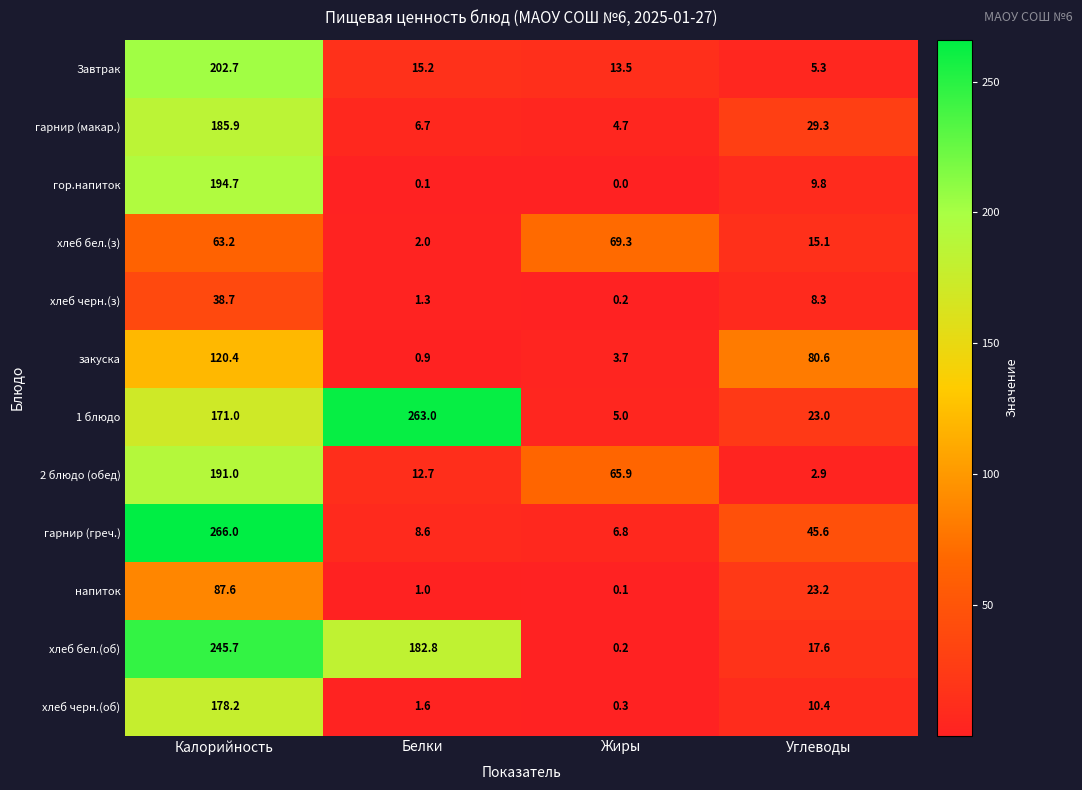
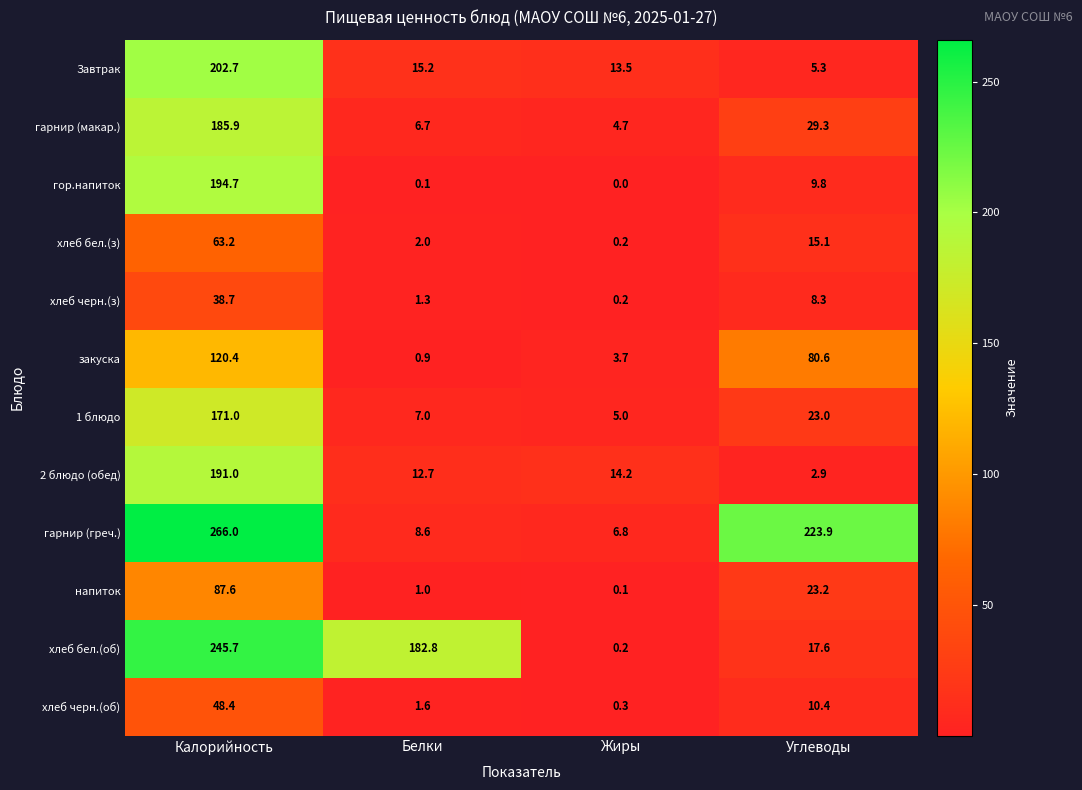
хлеб бел.(з), Жиры: 69.3 -> 0.2
1 блюдо, Белки: 263.0 -> 7.0
2 блюдо (обед), Жиры: 65.9 -> 14.2
гарнир (греч.), Углеводы: 45.6 -> 223.9
хлеб черн.(об), Калорийность: 178.2 -> 48.4
